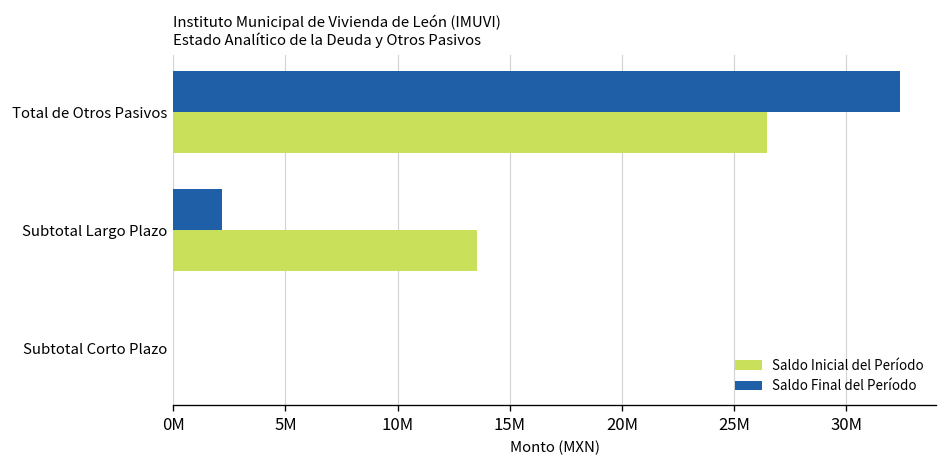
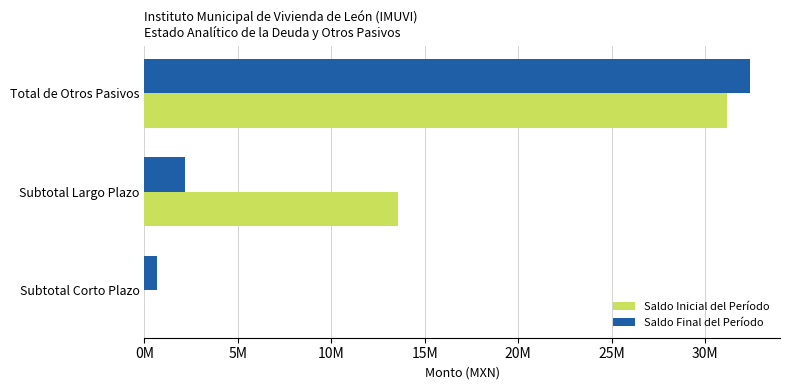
Saldo Inicial del Período, Total de Otros Pasivos: 26500000 -> 31200000
Saldo Final del Período, Subtotal Corto Plazo: 0 -> 700000
